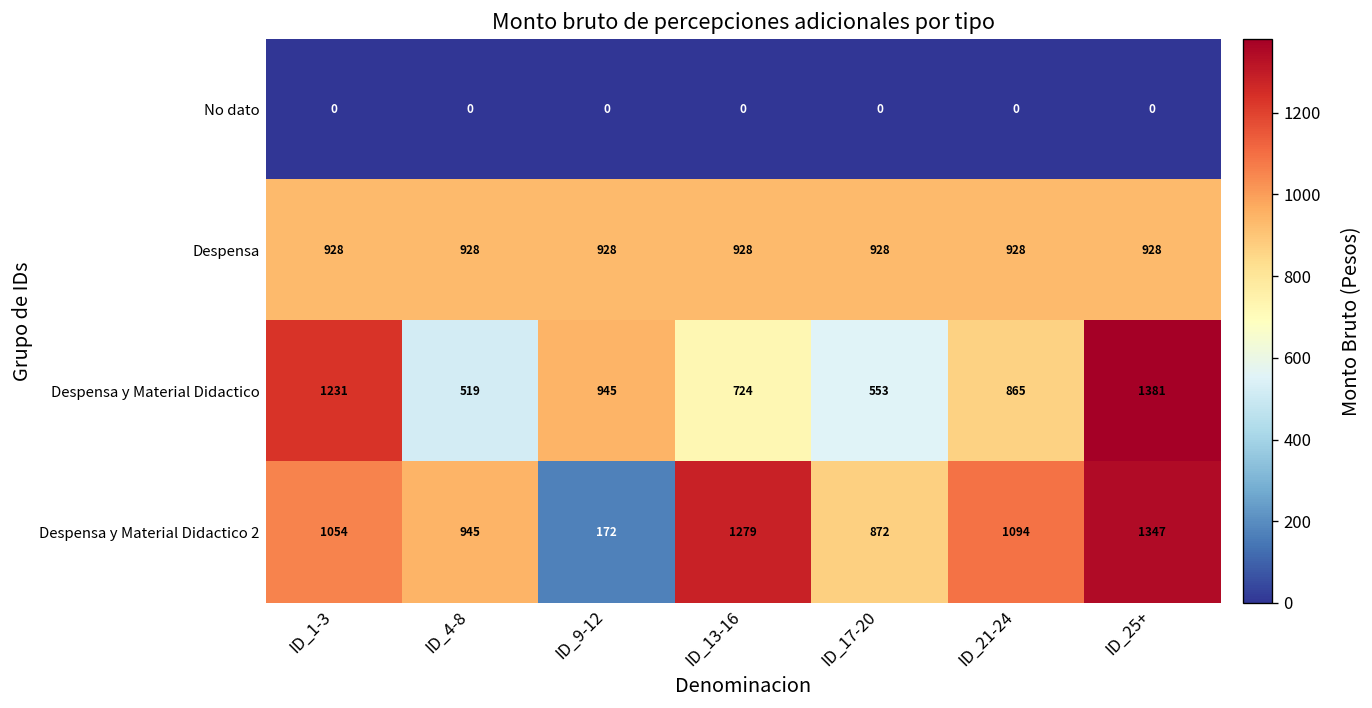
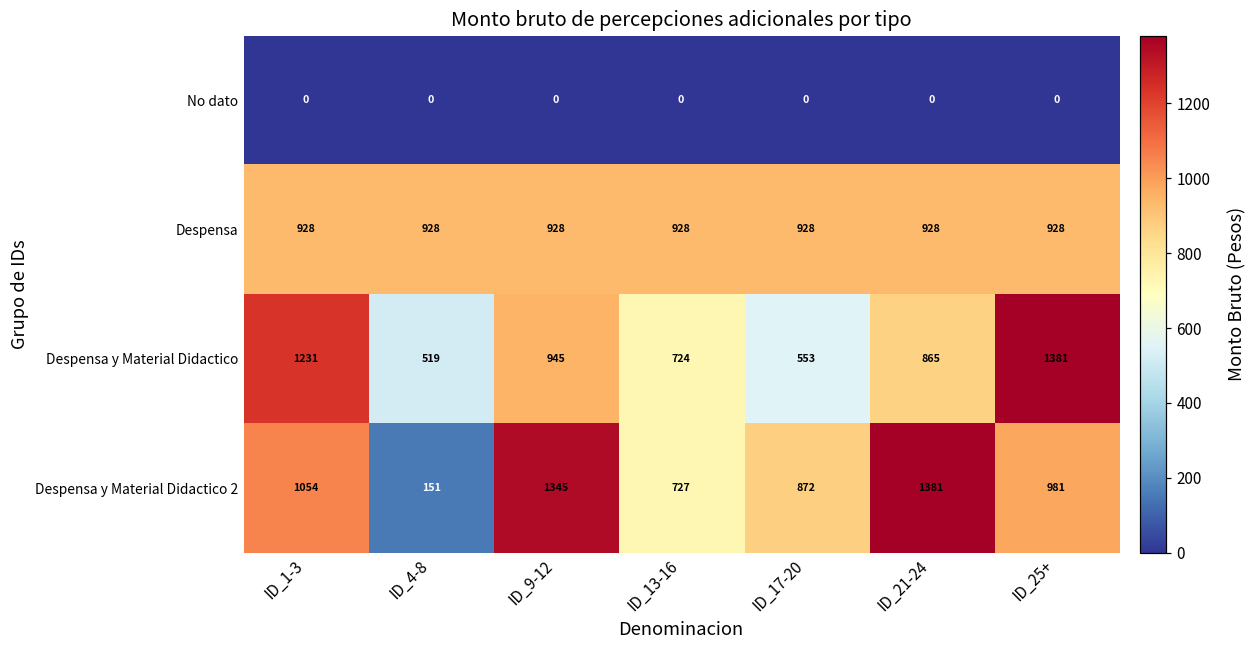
Despensa y Material Didactico 2, ID_4-8: 945 -> 151
Despensa y Material Didactico 2, ID_9-12: 172 -> 1345
Despensa y Material Didactico 2, ID_13-16: 1279 -> 727
Despensa y Material Didactico 2, ID_21-24: 1094 -> 1381
Despensa y Material Didactico 2, ID_25+: 1347 -> 981
